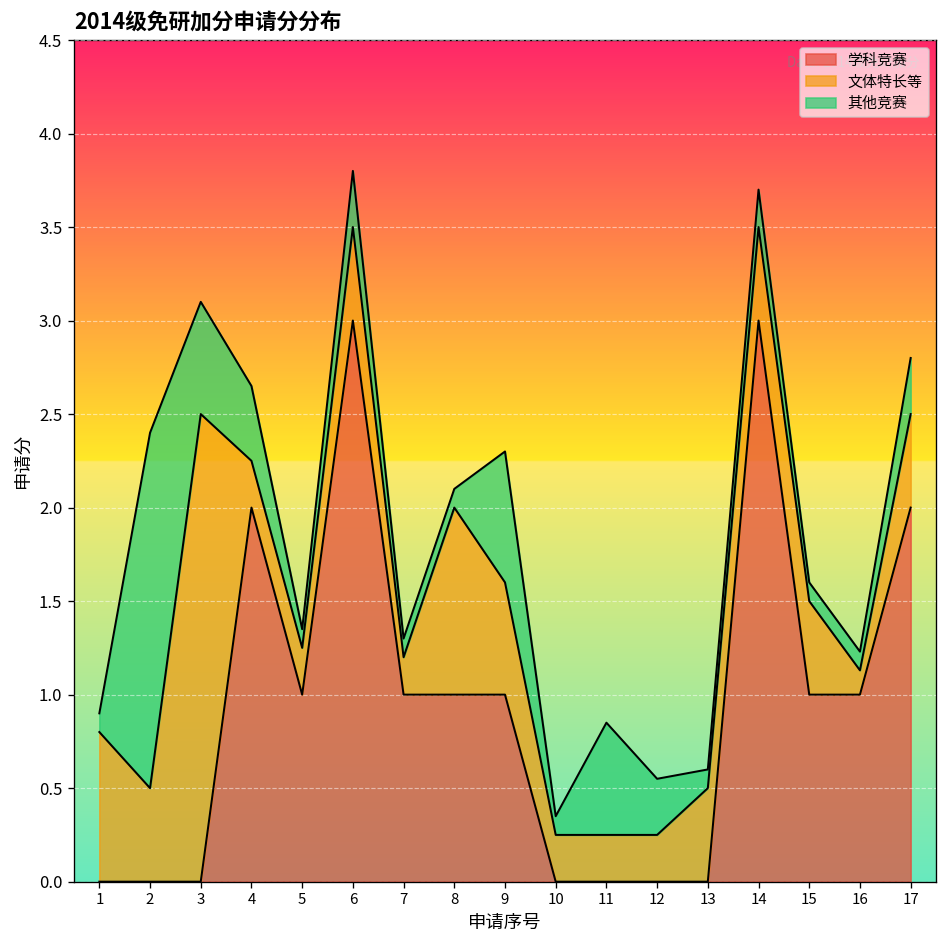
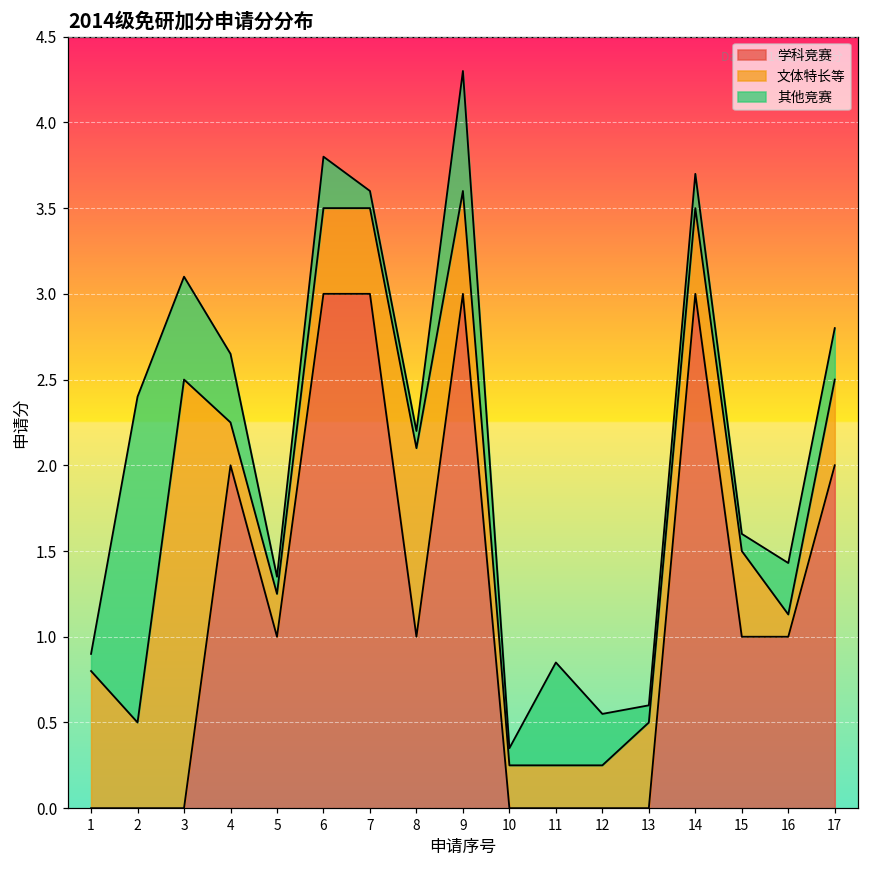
学科竞赛, 7: 1 -> 3
文体特长等, 7: 0.2 -> 0.5
文体特长等, 8: 1.0 -> 1.1
学科竞赛, 9: 1 -> 3
其他竞赛, 16: 0.1 -> 0.3
